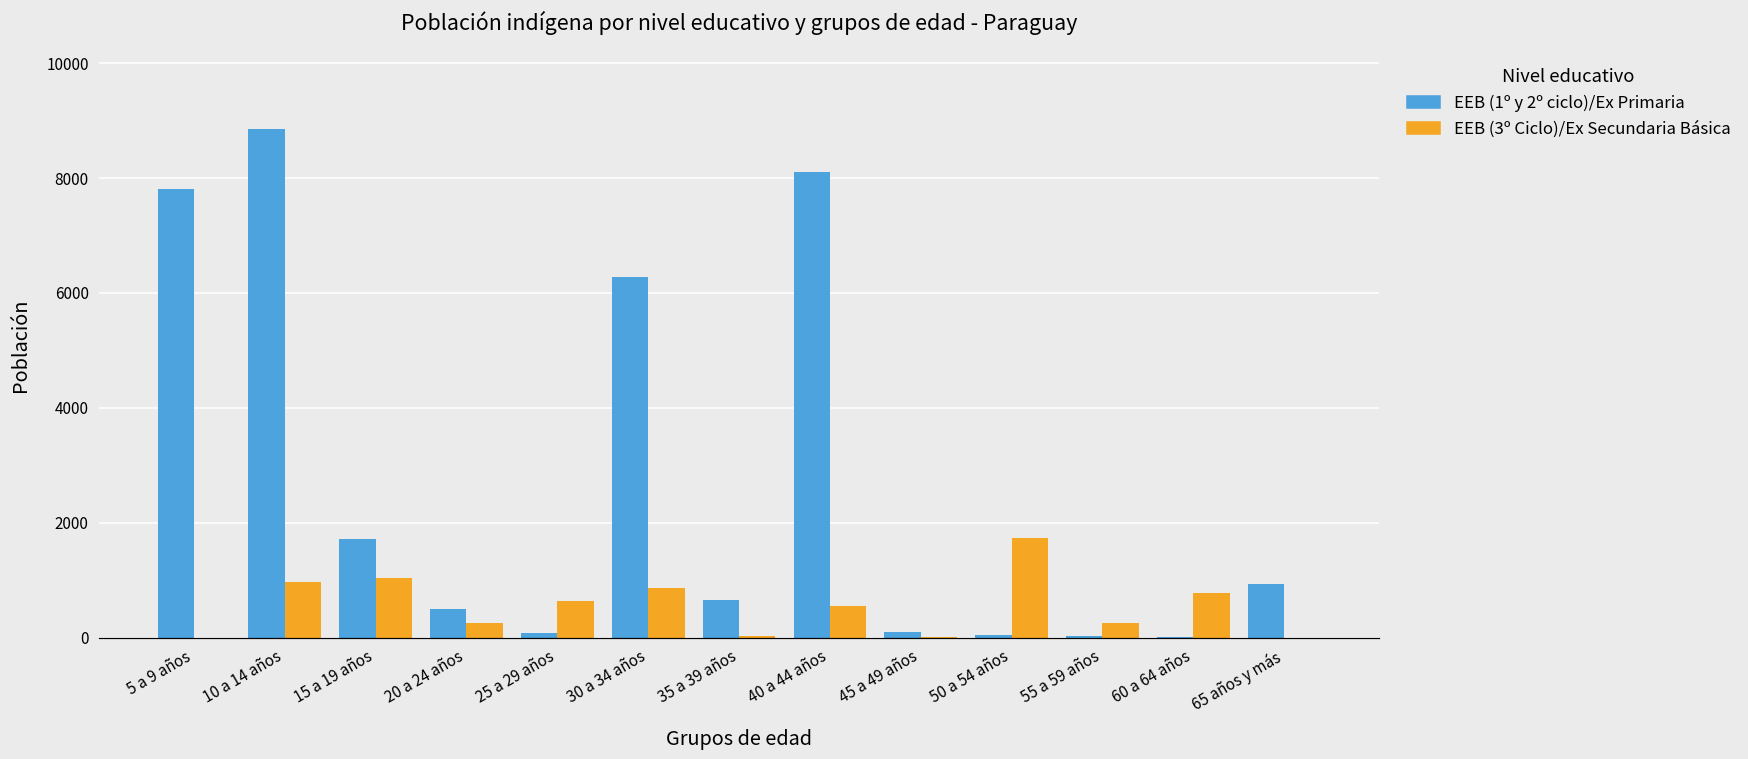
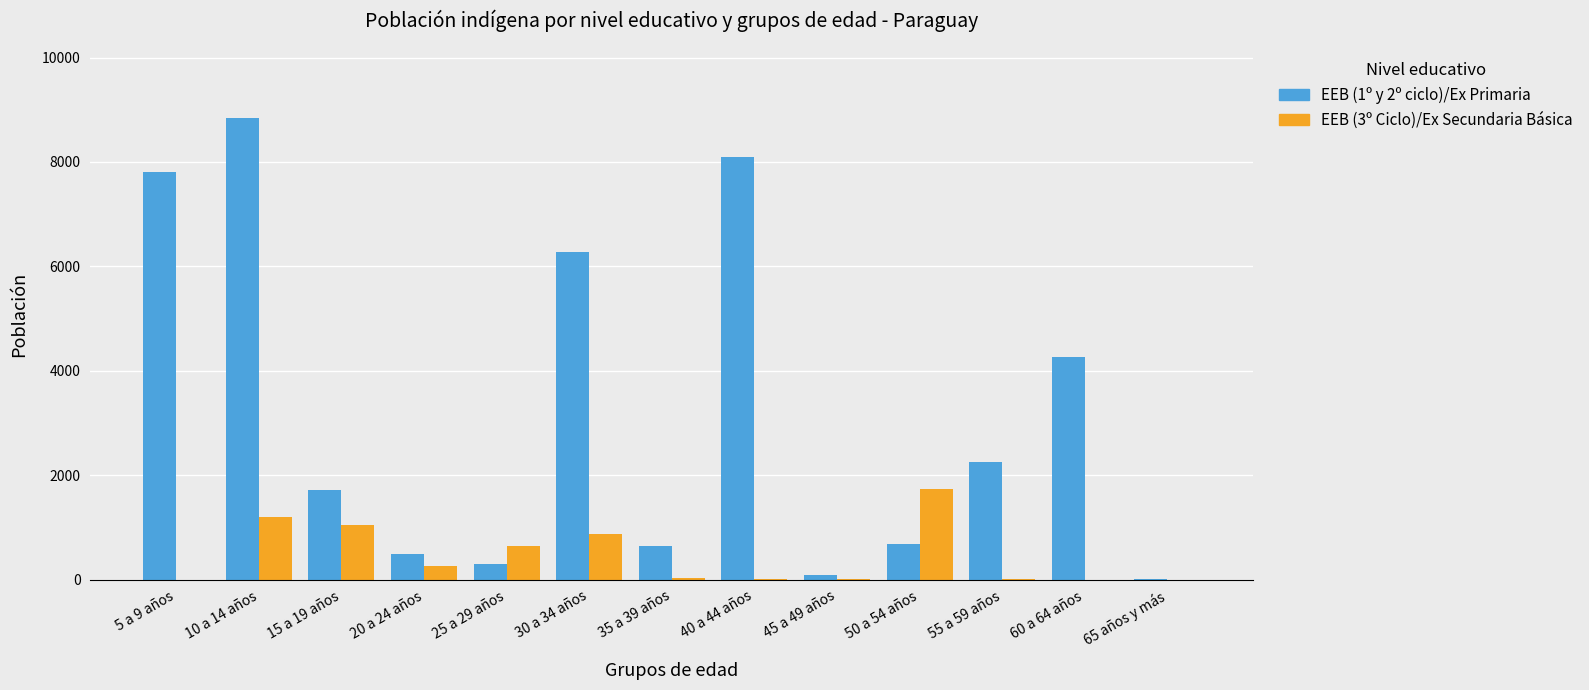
EEB (3º Ciclo)/Ex Secundaria Básica, 10 a 14 años: 1000 -> 1200
EEB (1º y 2º ciclo)/Ex Primaria, 25 a 29 años: 100 -> 300
EEB (3º Ciclo)/Ex Secundaria Básica, 40 a 44 años: 500 -> 0
EEB (1º y 2º ciclo)/Ex Primaria, 50 a 54 años: 0 -> 700
EEB (1º y 2º ciclo)/Ex Primaria, 55 a 59 años: 0 -> 2200
EEB (3º Ciclo)/Ex Secundaria Básica, 55 a 59 años: 300 -> 0
EEB (1º y 2º ciclo)/Ex Primaria, 60 a 64 años: 0 -> 4300
EEB (3º Ciclo)/Ex Secundaria Básica, 60 a 64 años: 800 -> 0
EEB (1º y 2º ciclo)/Ex Primaria, 65 años y más: 900 -> 0
